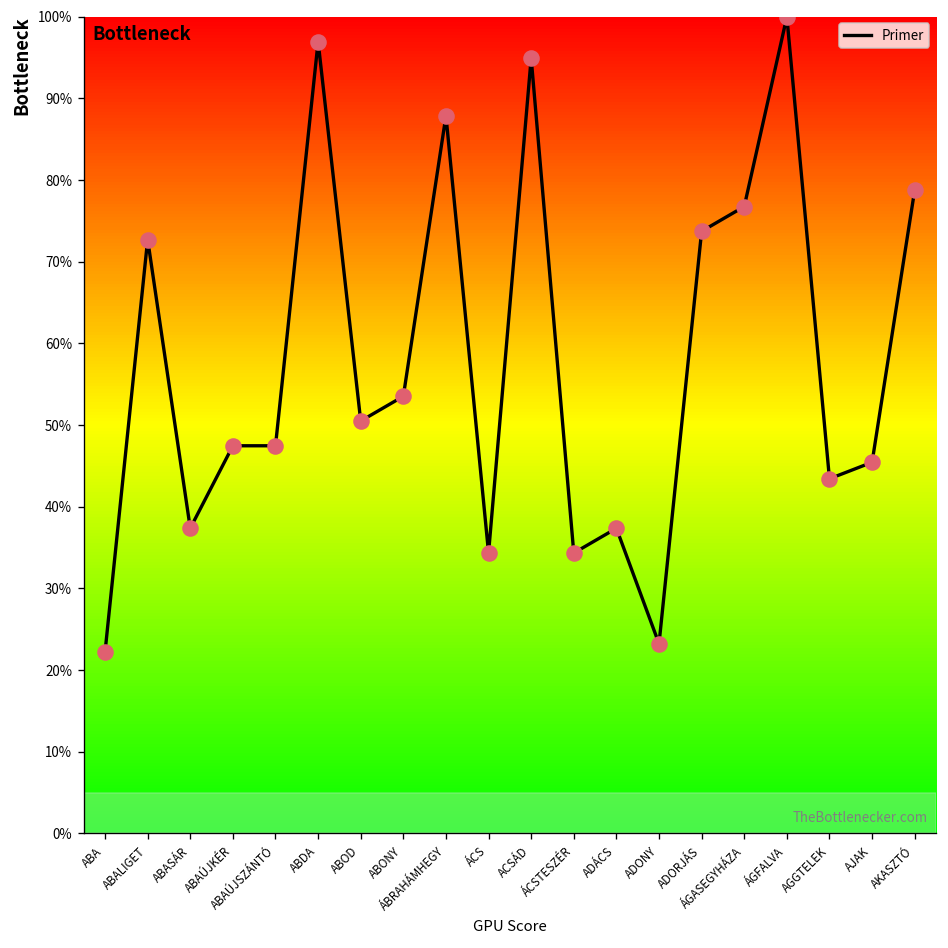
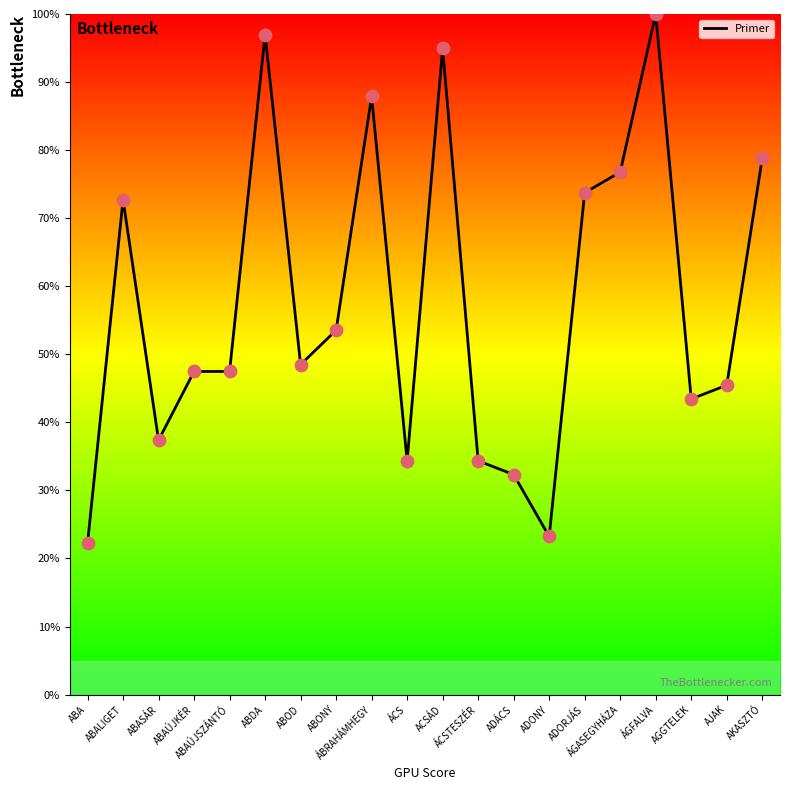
ABOD: 51% -> 48%
ADÁCS: 37% -> 32%
